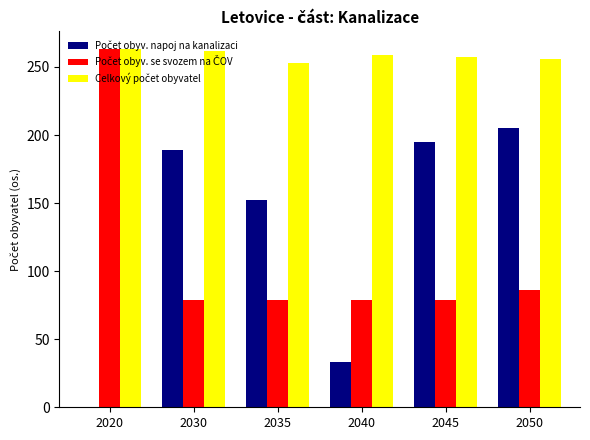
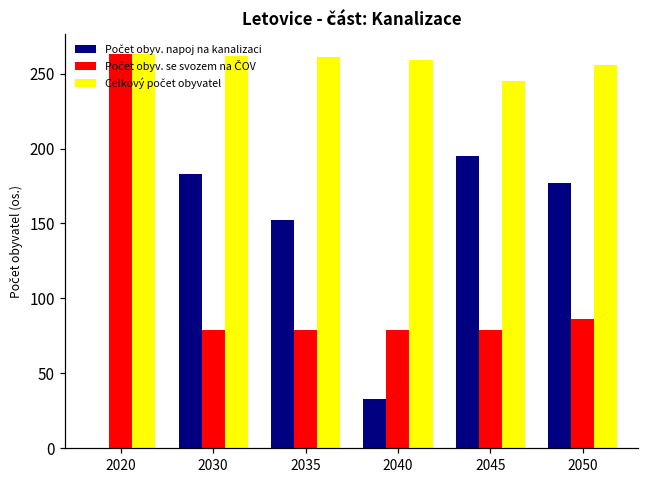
Počet obyv. napoj na kanalizaci, 2030: 189 -> 183
Celkový počet obyvatel, 2035: 253 -> 261
Celkový počet obyvatel, 2045: 257 -> 245
Počet obyv. napoj na kanalizaci, 2050: 205 -> 177
